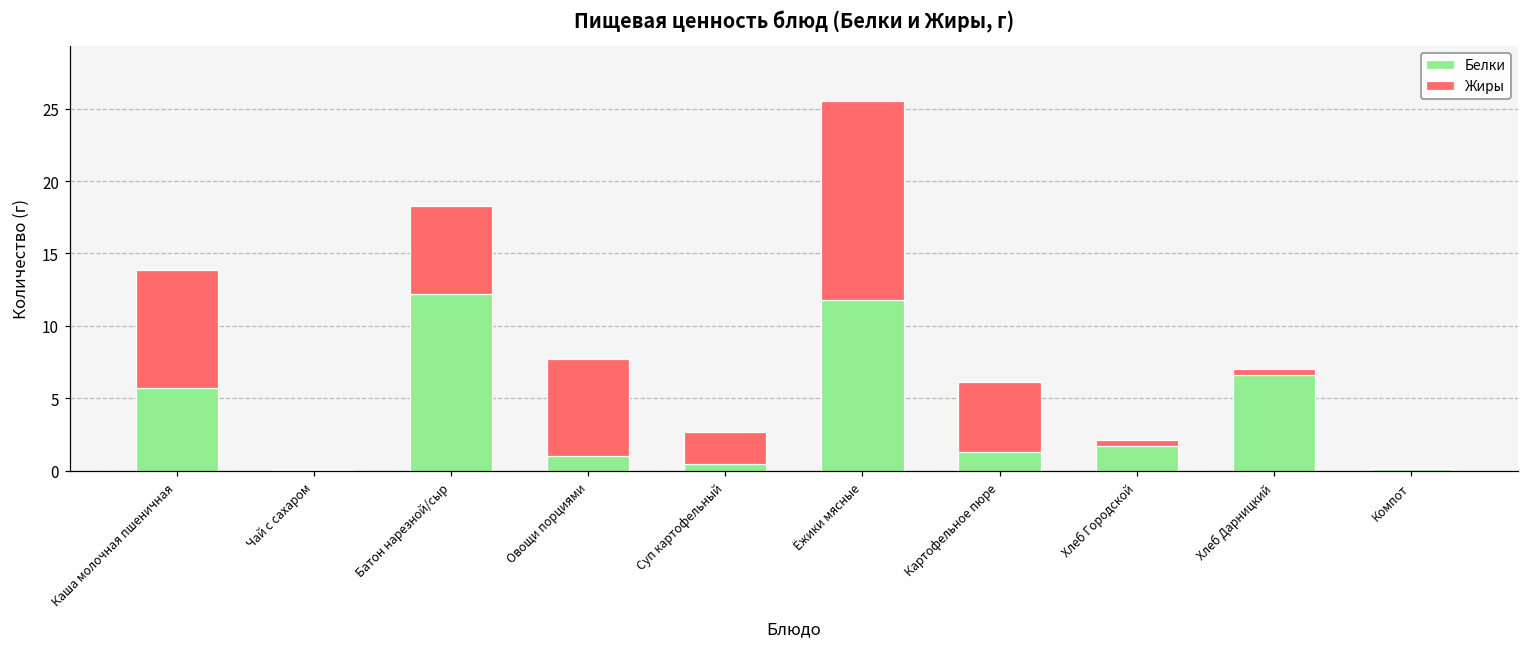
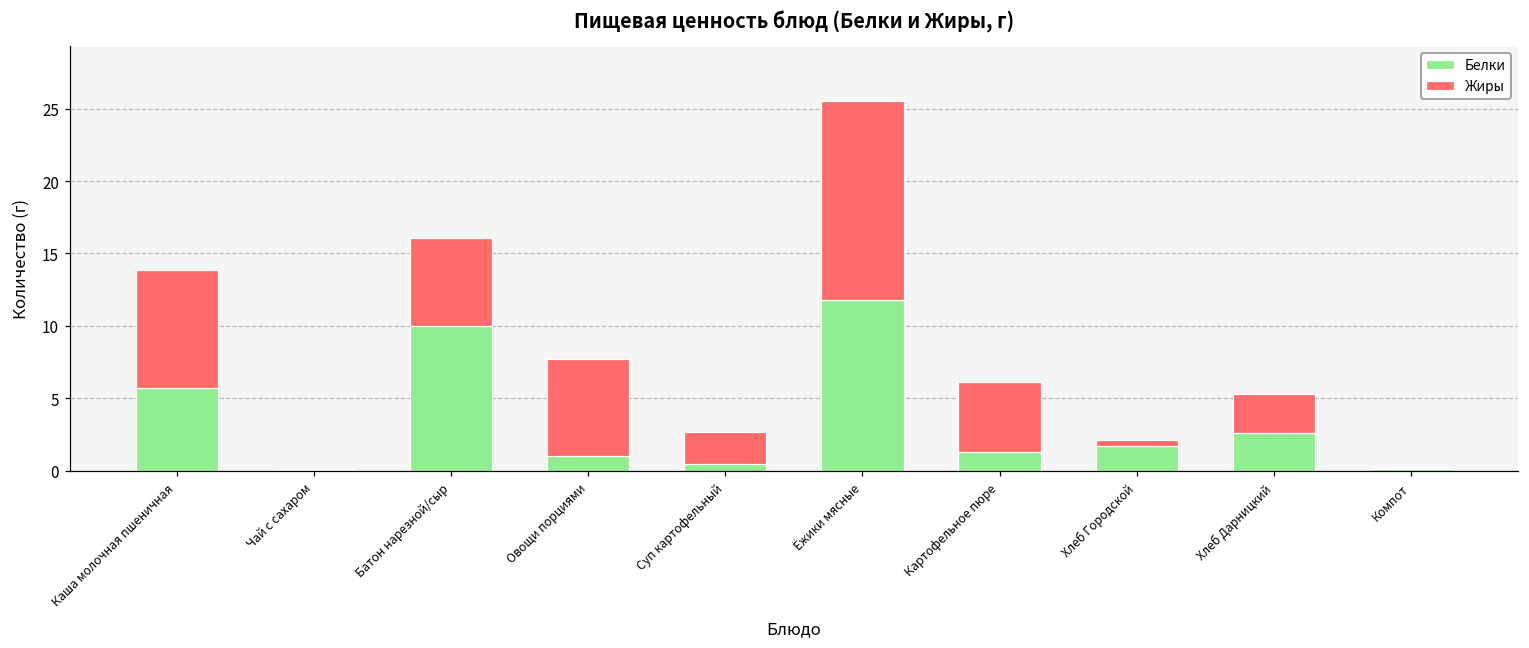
Белки, Батон нарезной/сыр: 12.2 -> 10.0
Белки, Хлеб Дарницкий: 6.6 -> 2.6
Жиры, Хлеб Дарницкий: 0.4 -> 2.7
